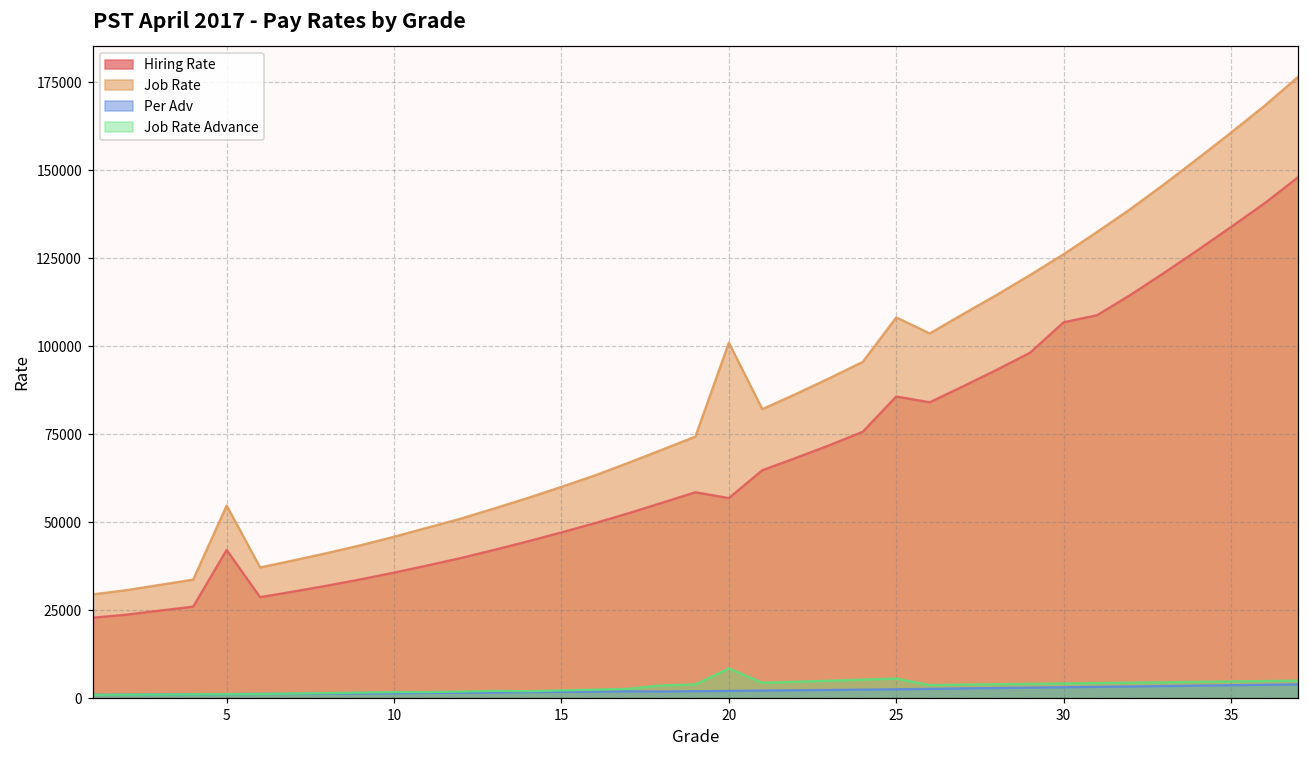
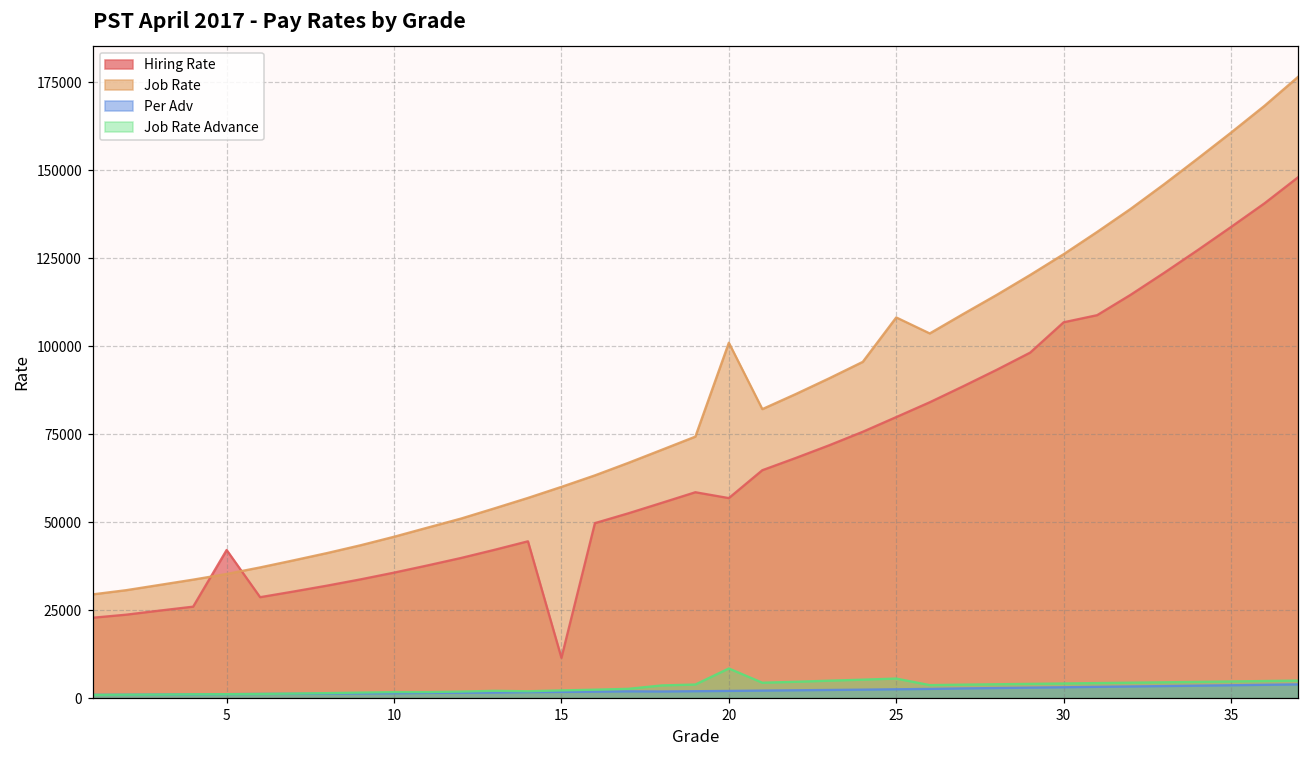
Job Rate, 5: 55000 -> 35000
Hiring Rate, 15: 47000 -> 11000
Hiring Rate, 25: 86000 -> 80000
